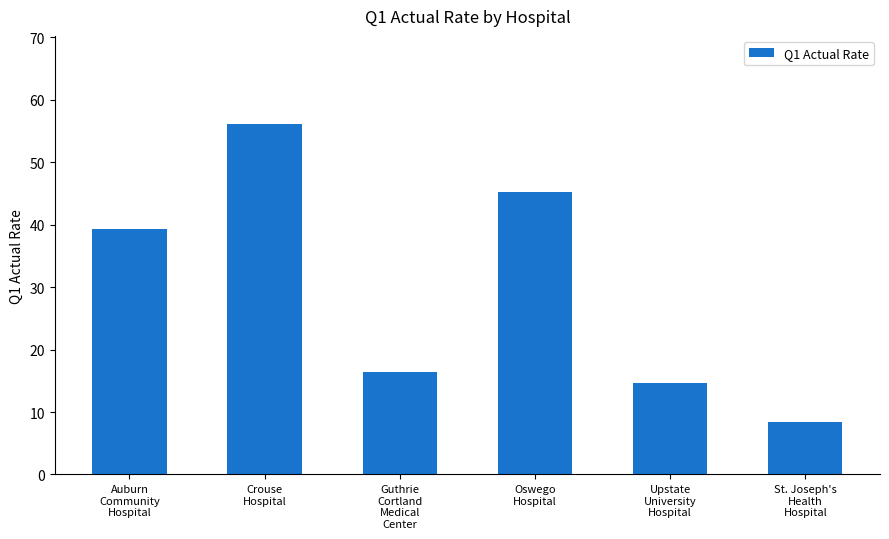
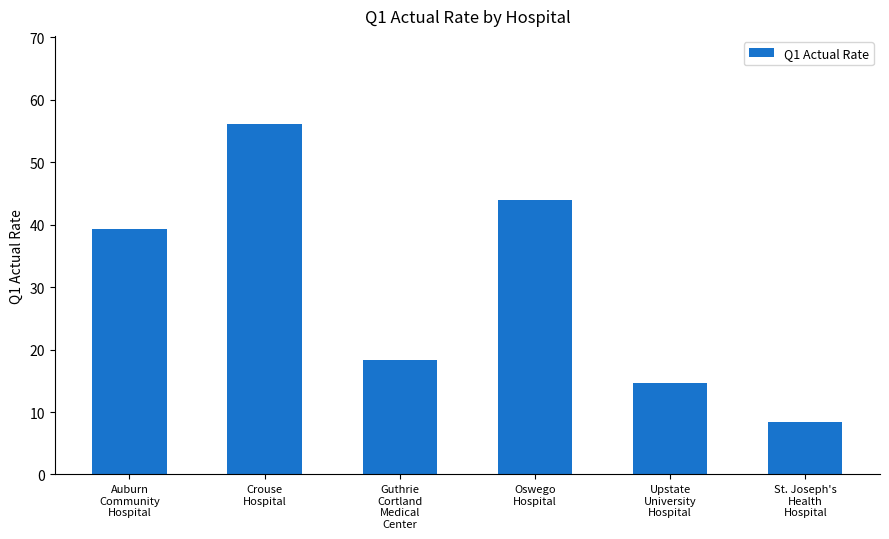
Guthrie Cortland Medical Center: 16 -> 18
Oswego Hospital: 45 -> 44
